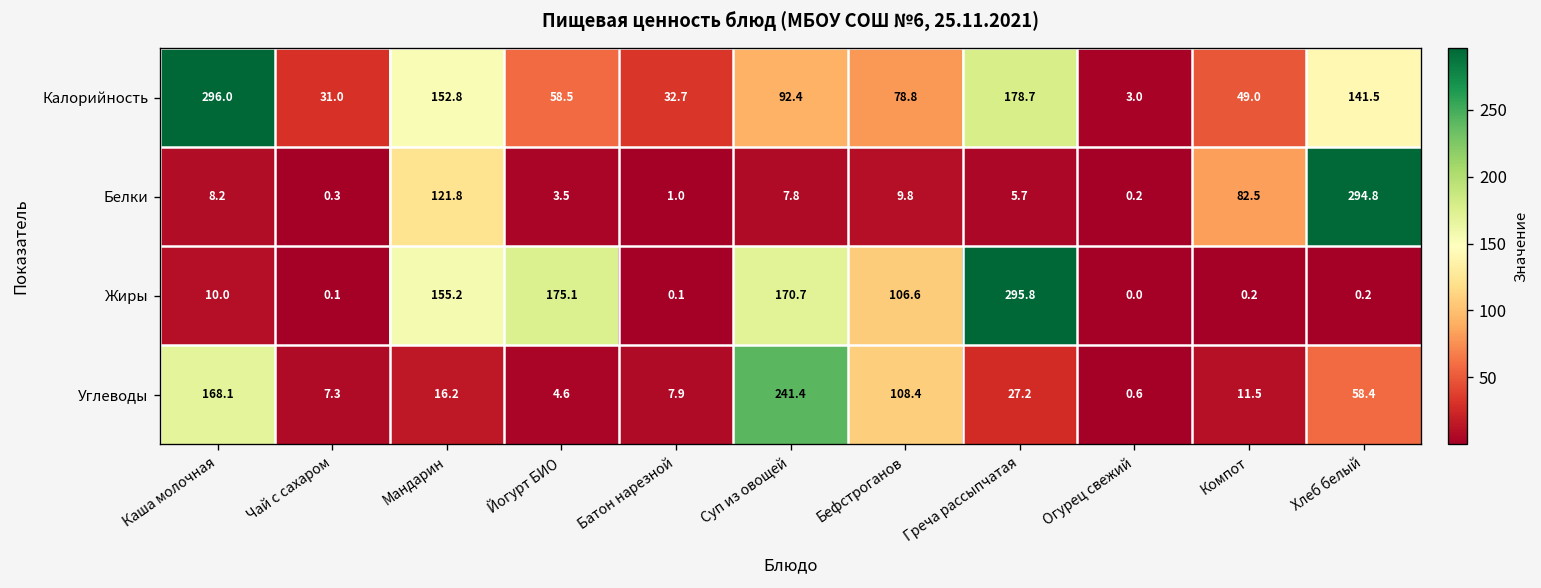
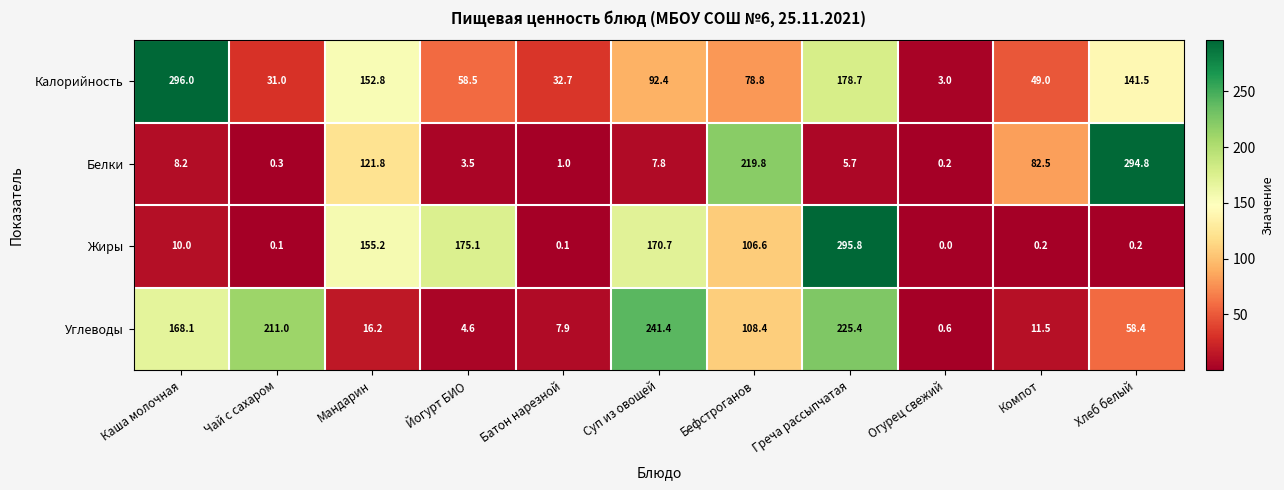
Белки, Бефстроганов: 9.8 -> 219.8
Углеводы, Чай с сахаром: 7.3 -> 211.0
Углеводы, Греча рассыпчатая: 27.2 -> 225.4
